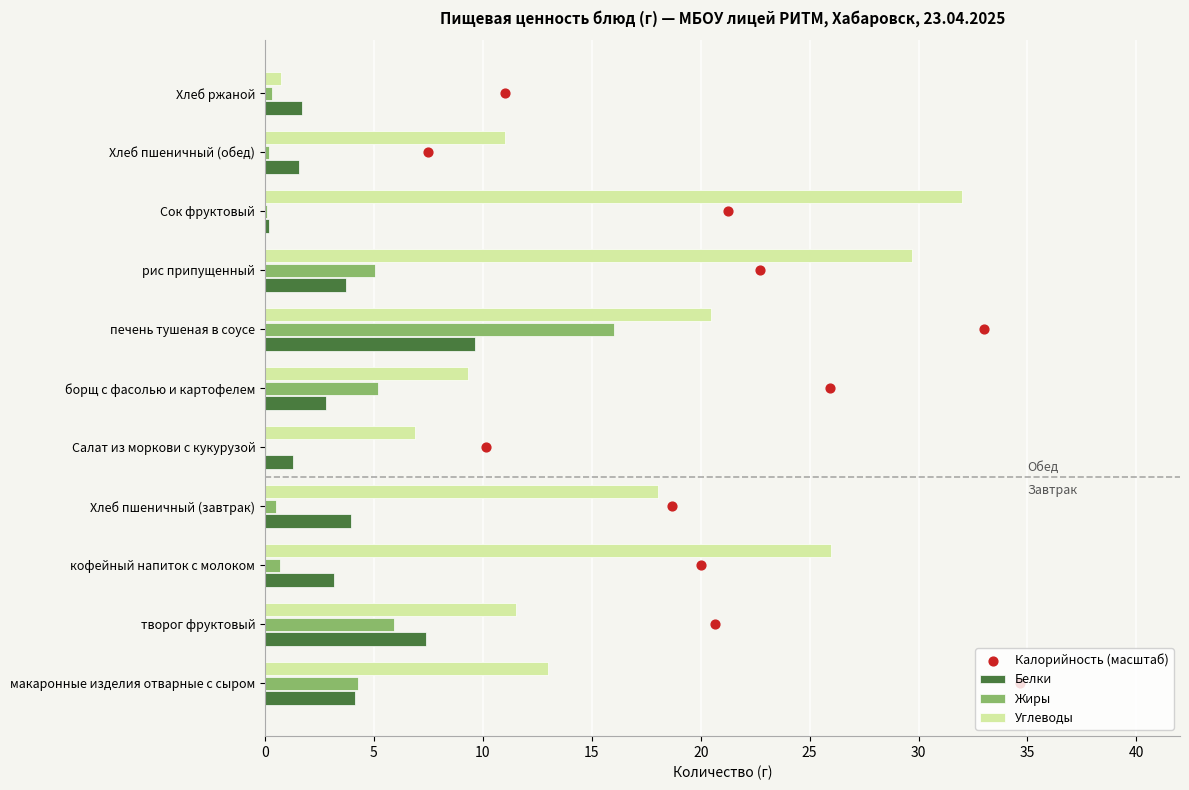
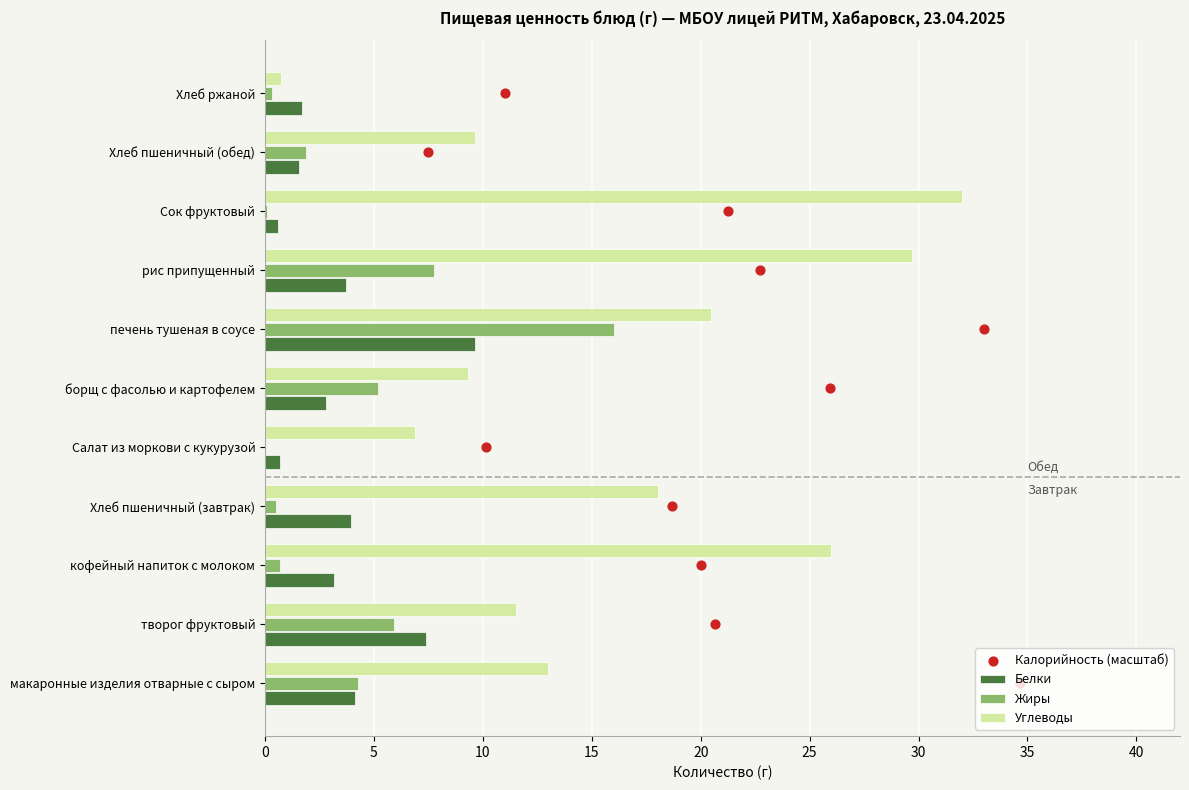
Углеводы, Хлеб пшеничный (обед): 11.0 -> 9.7
Жиры, Хлеб пшеничный (обед): 0.2 -> 1.9
Белки, Сок фруктовый: 0.2 -> 0.6
Жиры, рис припущенный: 5.0 -> 7.8
Белки, Салат из моркови с кукурузой: 1.3 -> 0.7
